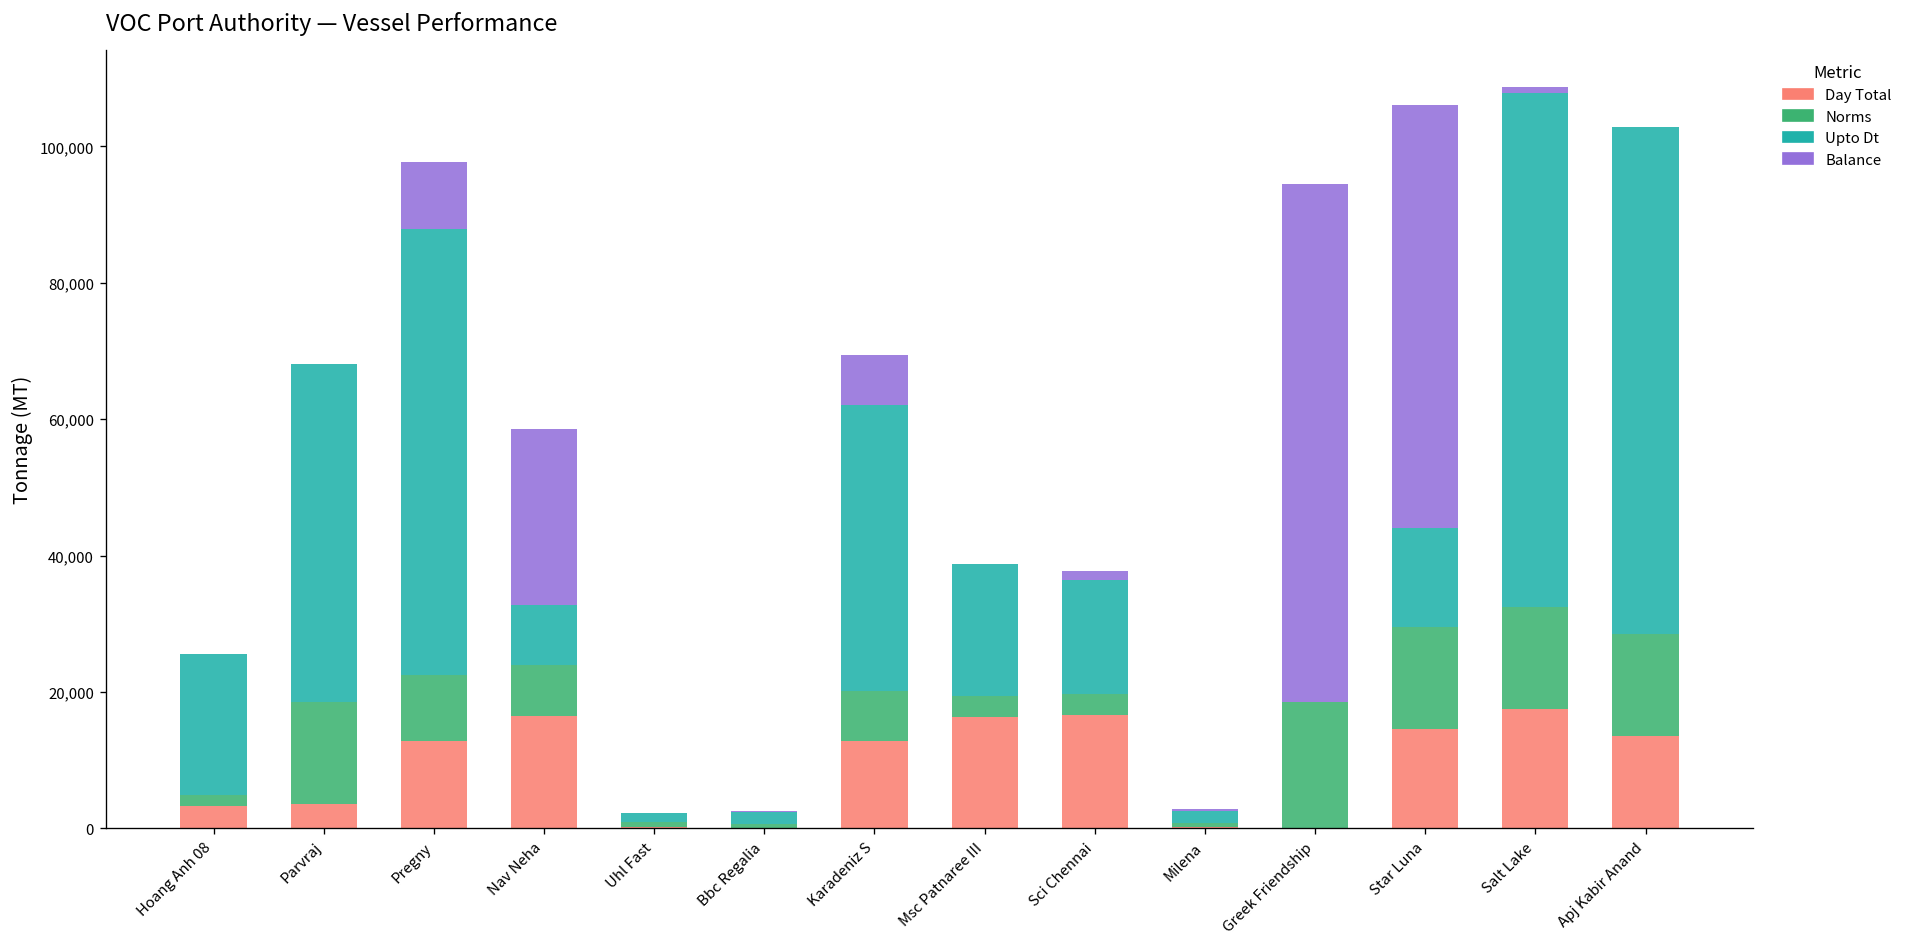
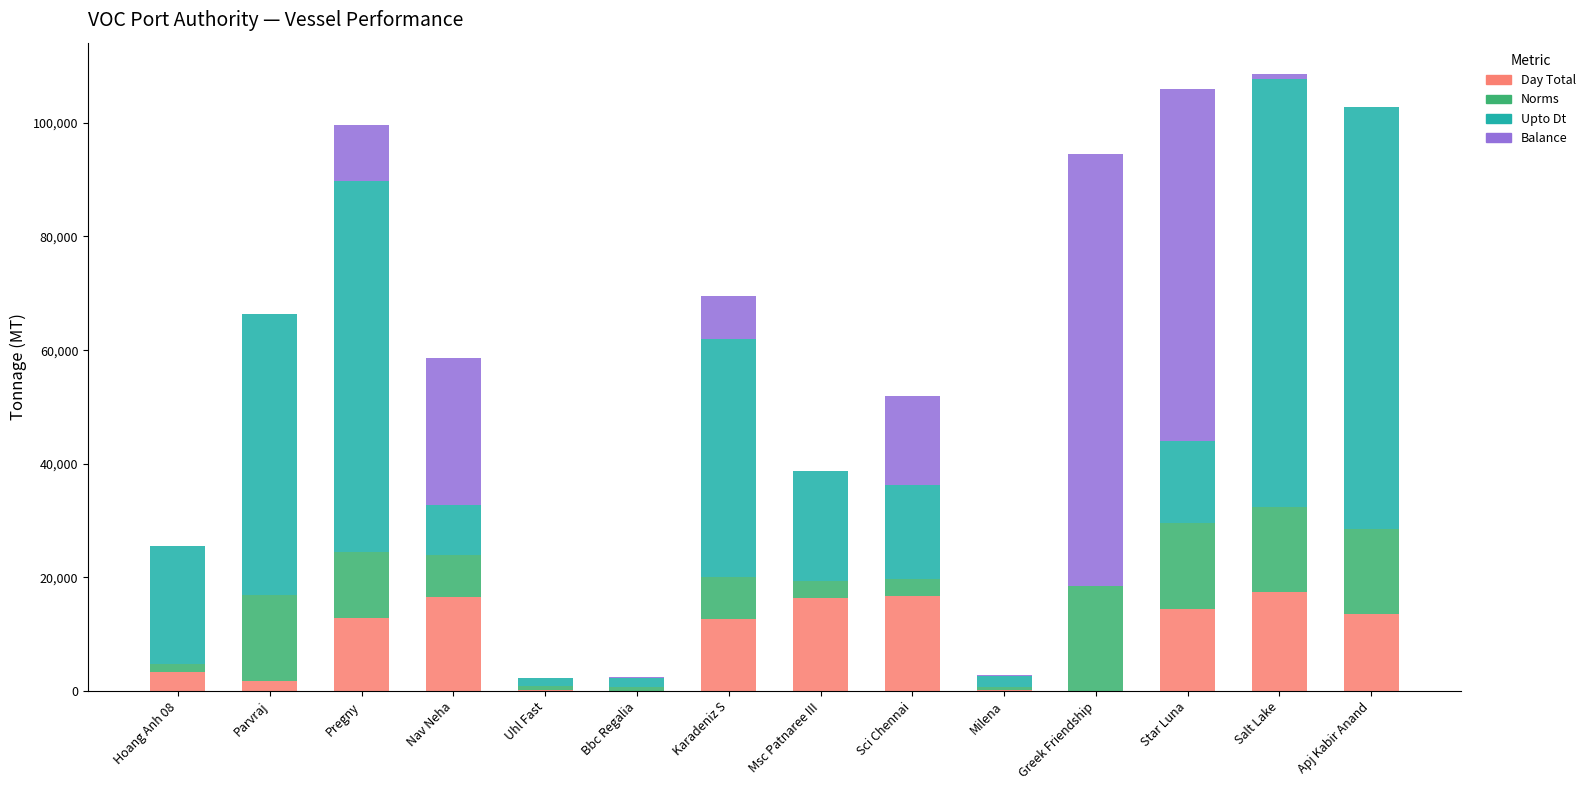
Day Total, Parvraj: 3,000 -> 2,000
Norms, Pregny: 10,000 -> 12,000
Balance, Sci Chennai: 1,000 -> 16,000
